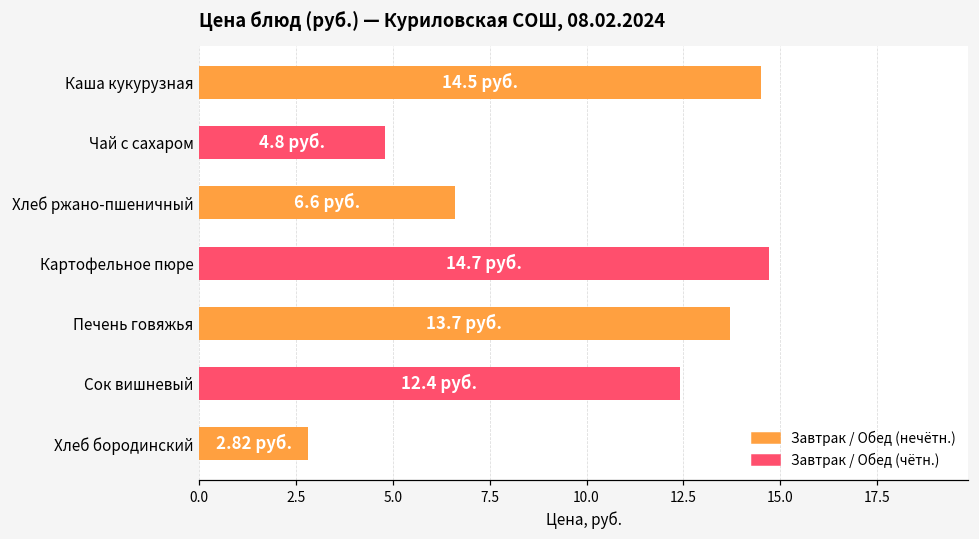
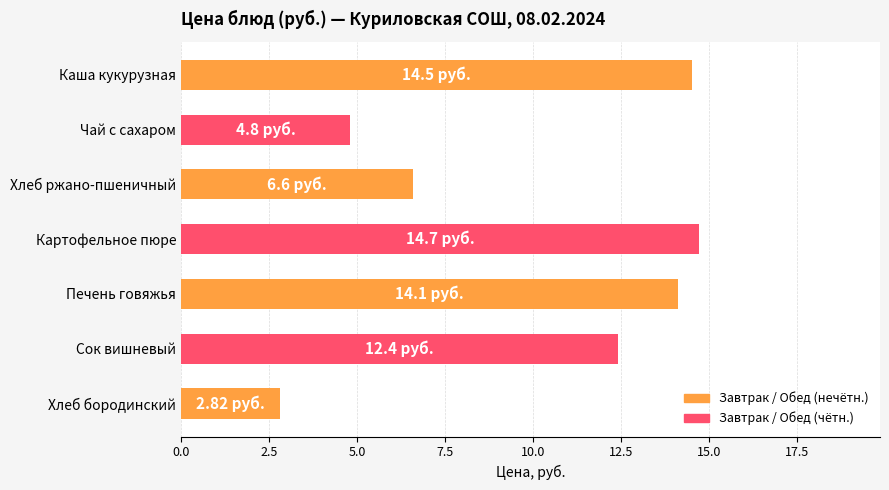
Печень говяжья: 13.7 -> 14.1
